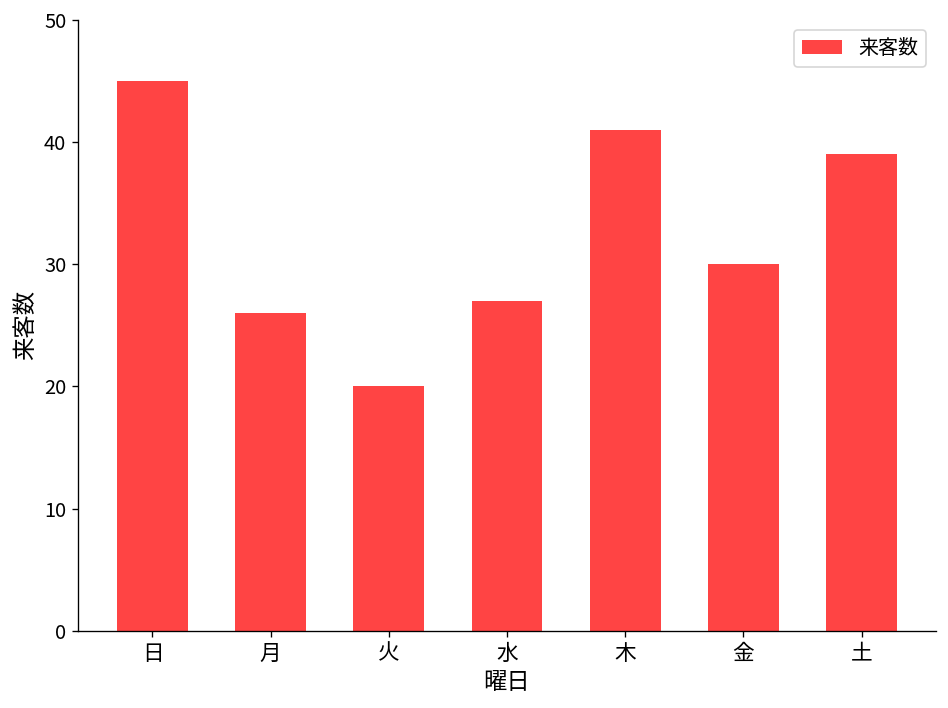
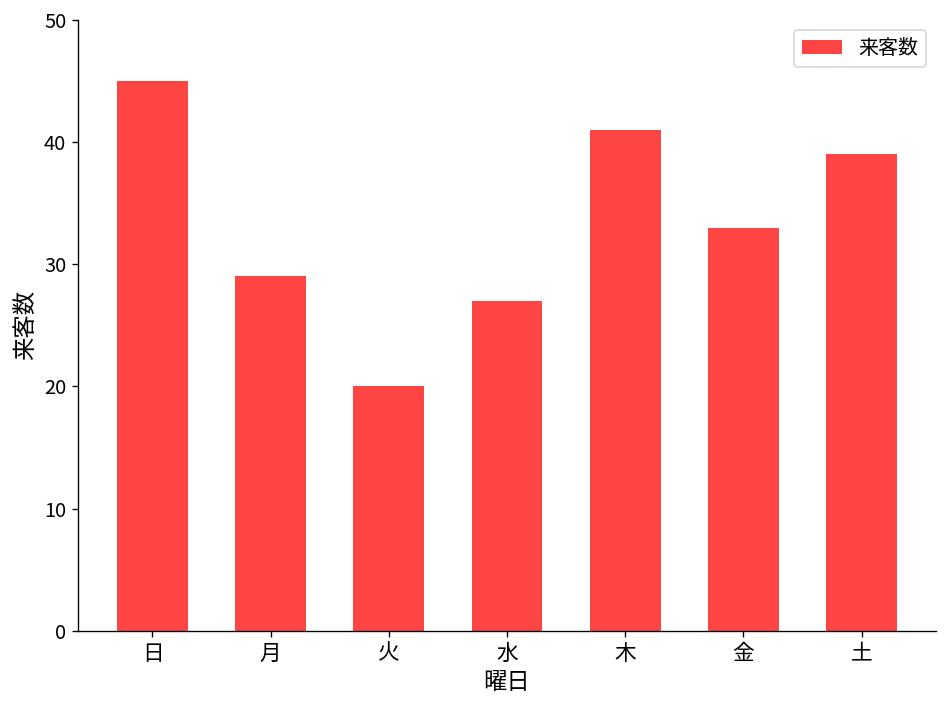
月: 26 -> 29
金: 30 -> 33
